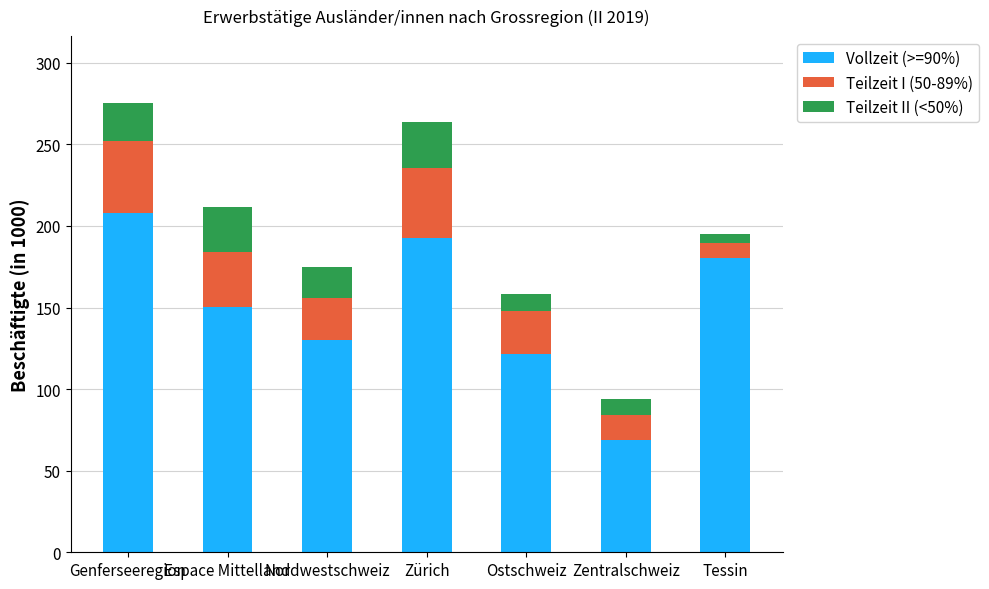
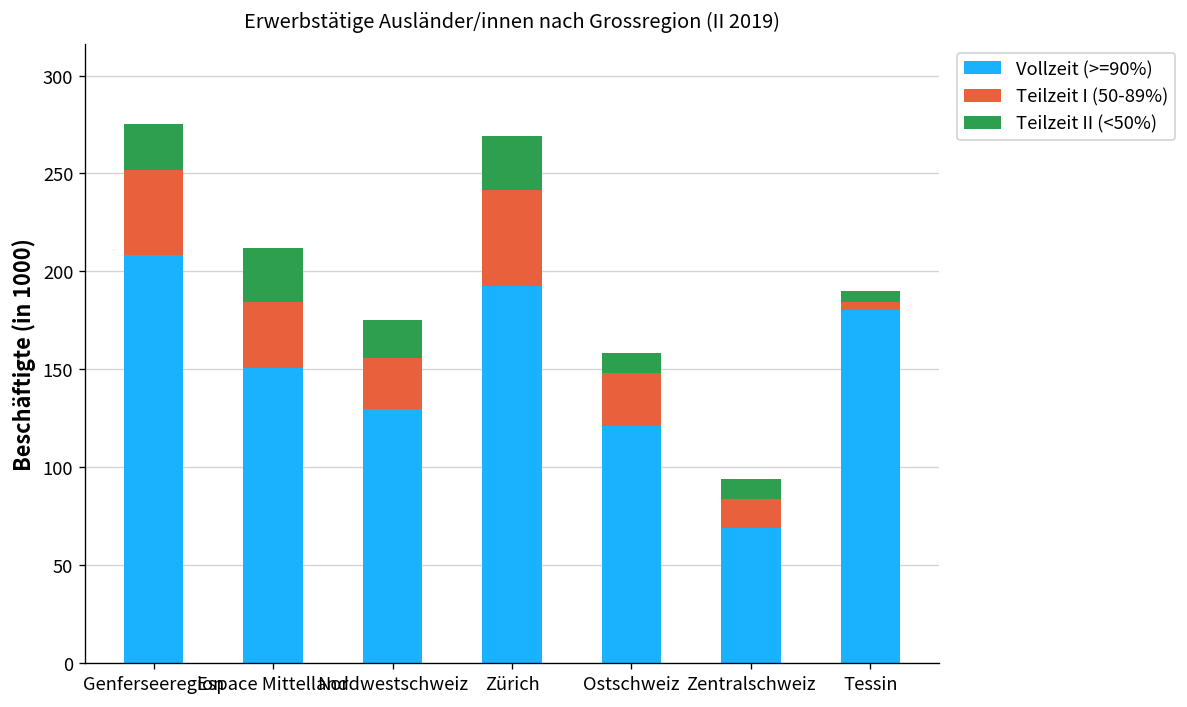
Teilzeit I (50-89%), Zürich: 43 -> 49
Teilzeit I (50-89%), Tessin: 9 -> 4
